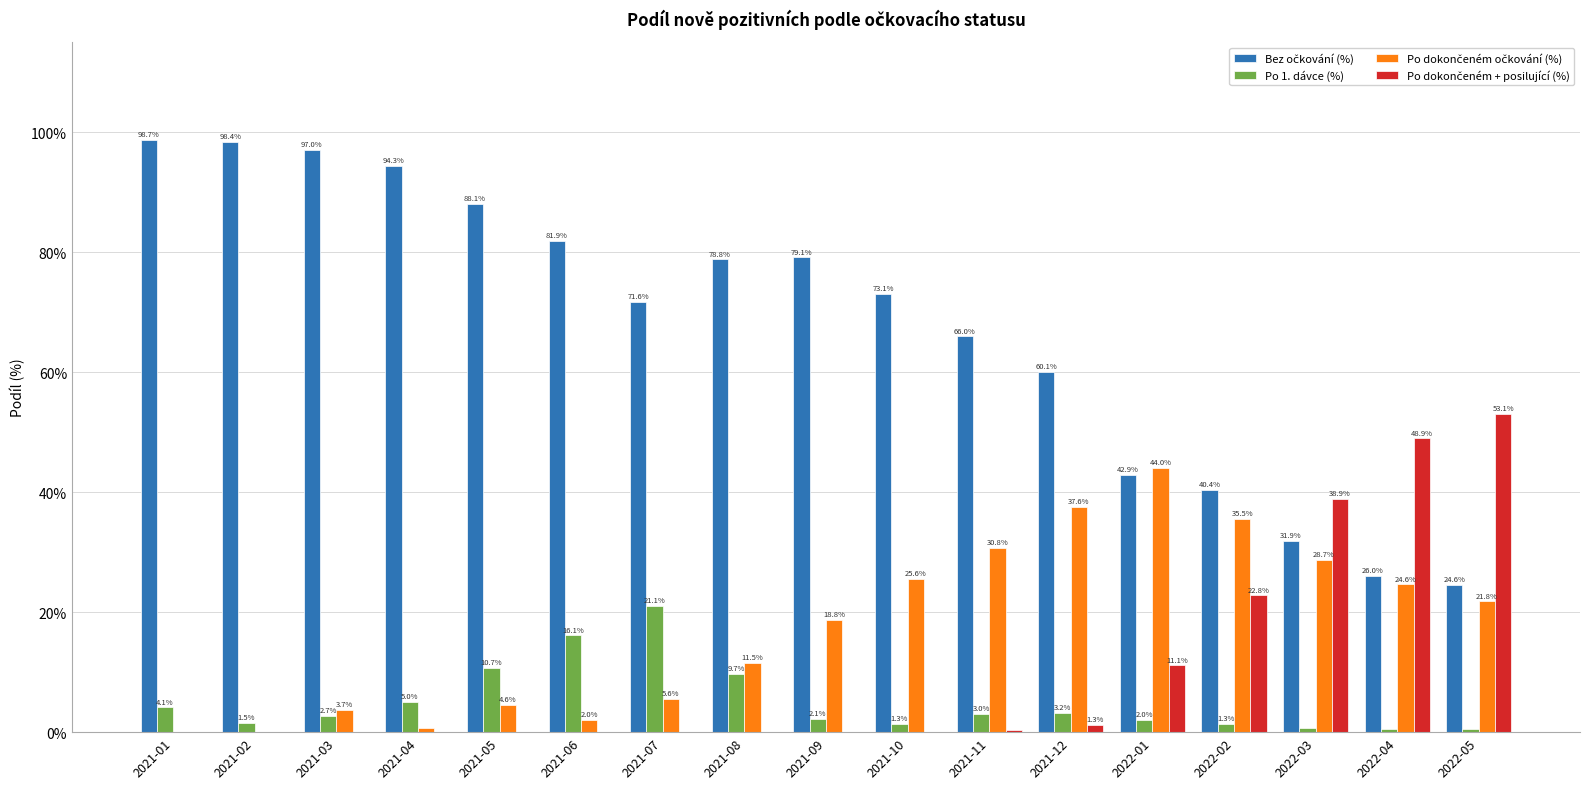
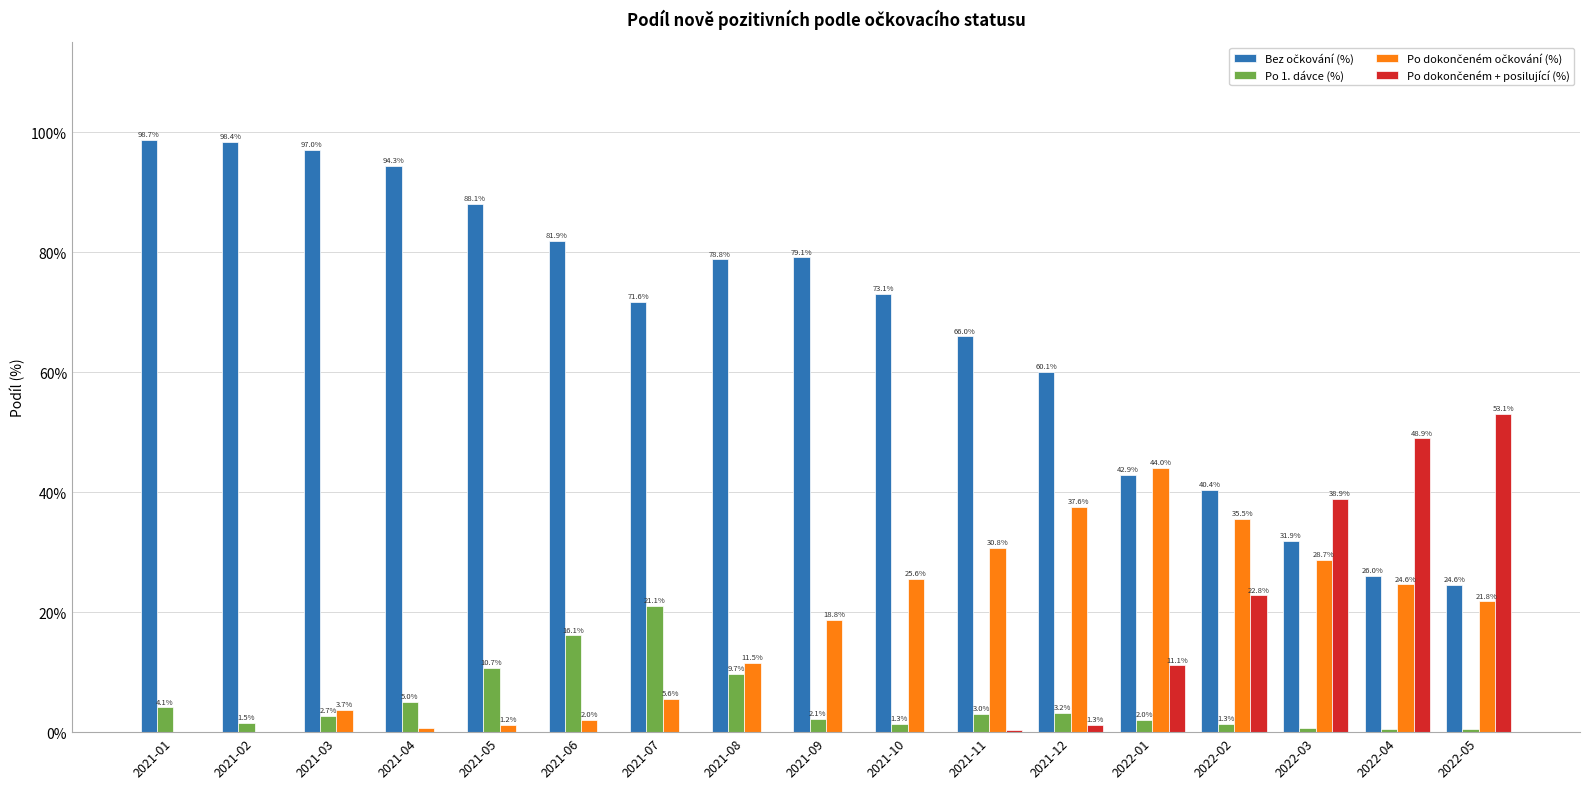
Po dokončeném očkování (%), 2021-05: 4.6% -> 1.2%
